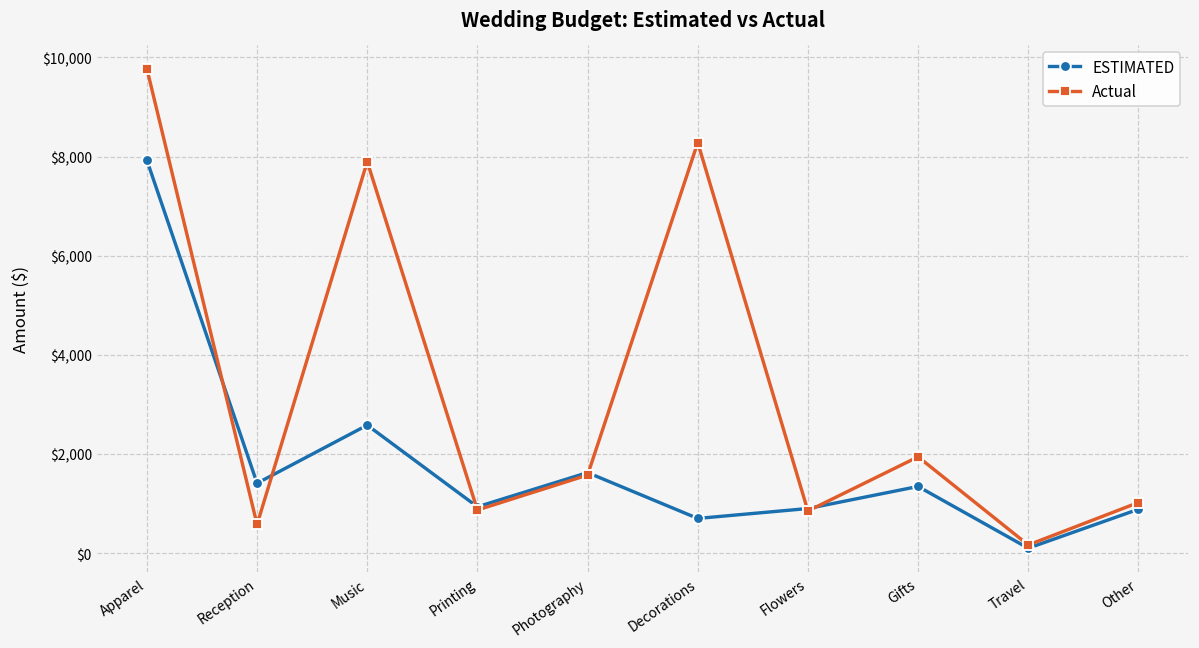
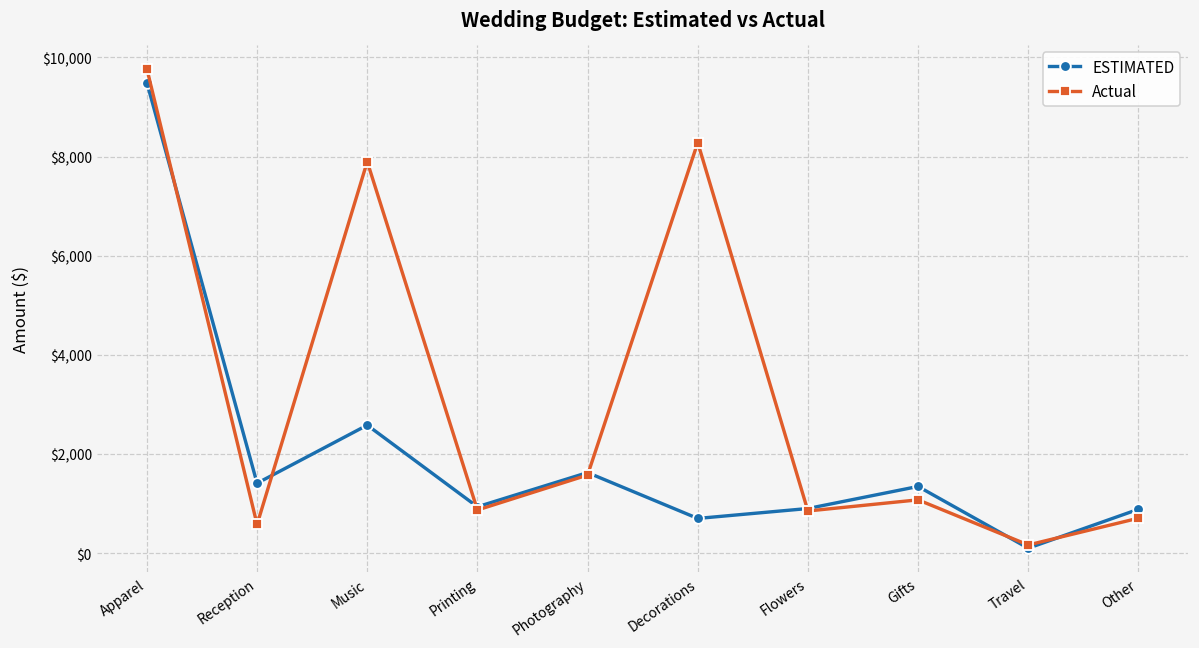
ESTIMATED, Apparel: $7,900 -> $9,500
Actual, Gifts: $1,900 -> $1,100
Actual, Other: $1,000 -> $700
